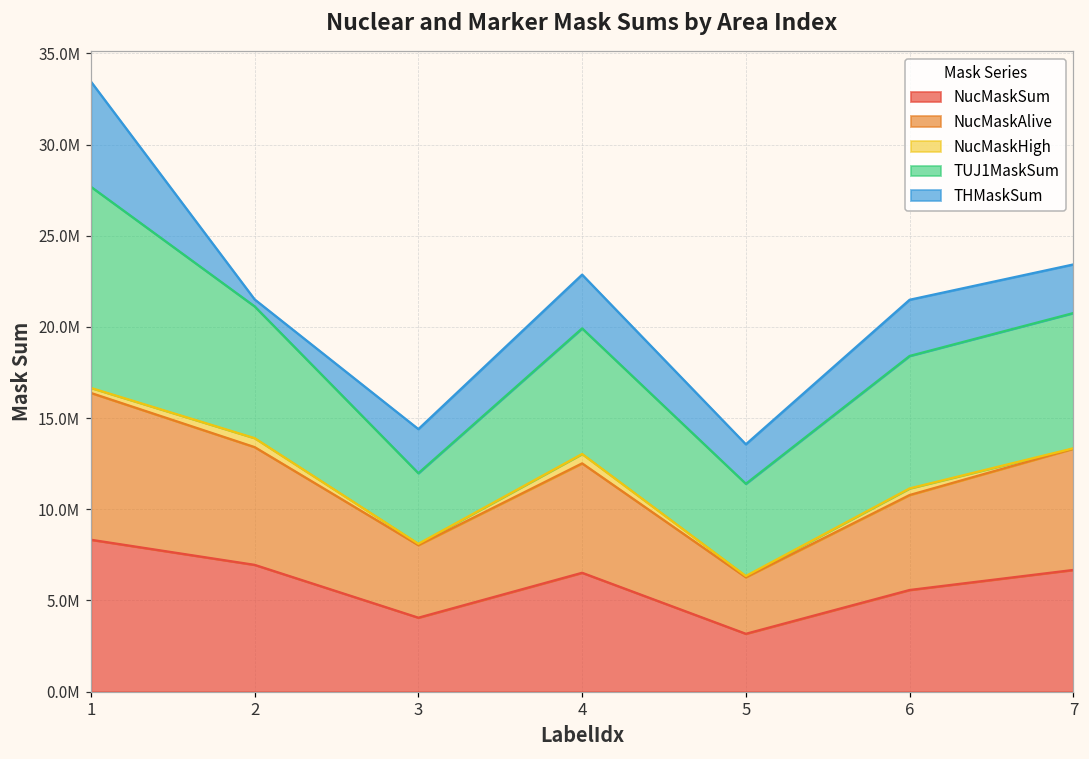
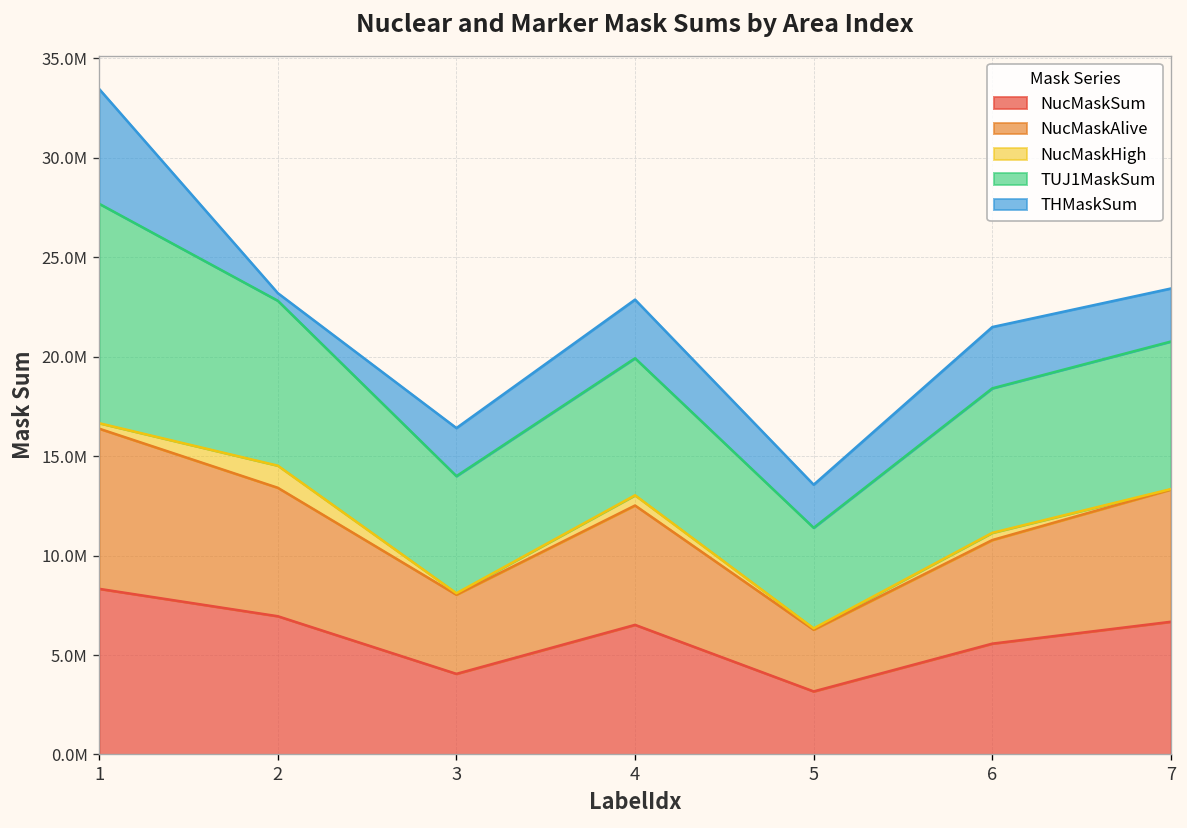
NucMaskHigh, 2: 500000 -> 1100000
TUJ1MaskSum, 2: 7200000 -> 8300000
TUJ1MaskSum, 3: 3900000 -> 5900000
